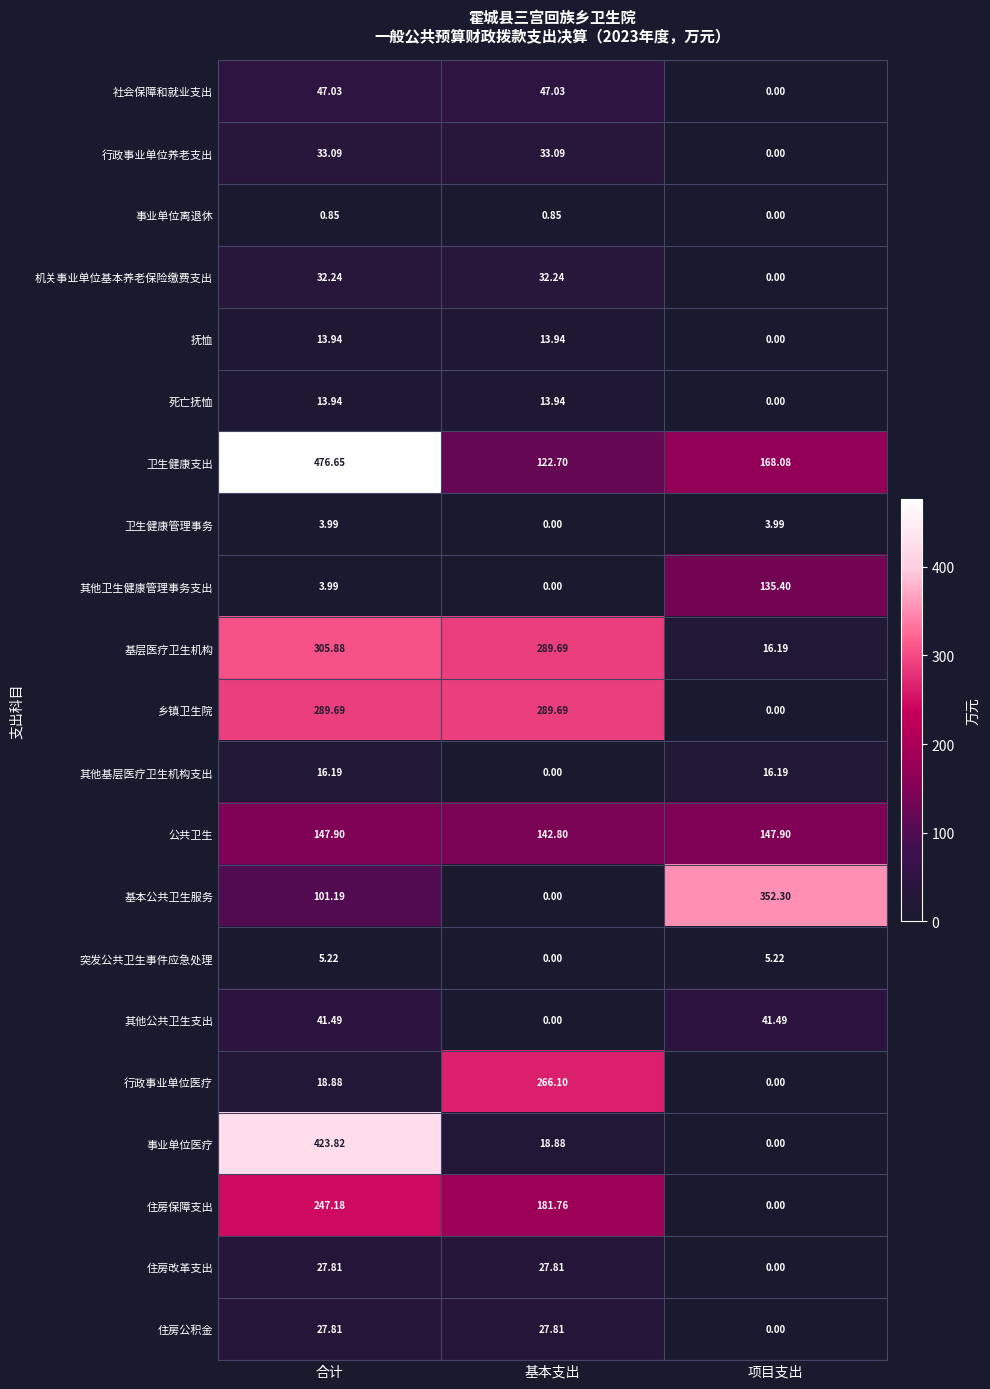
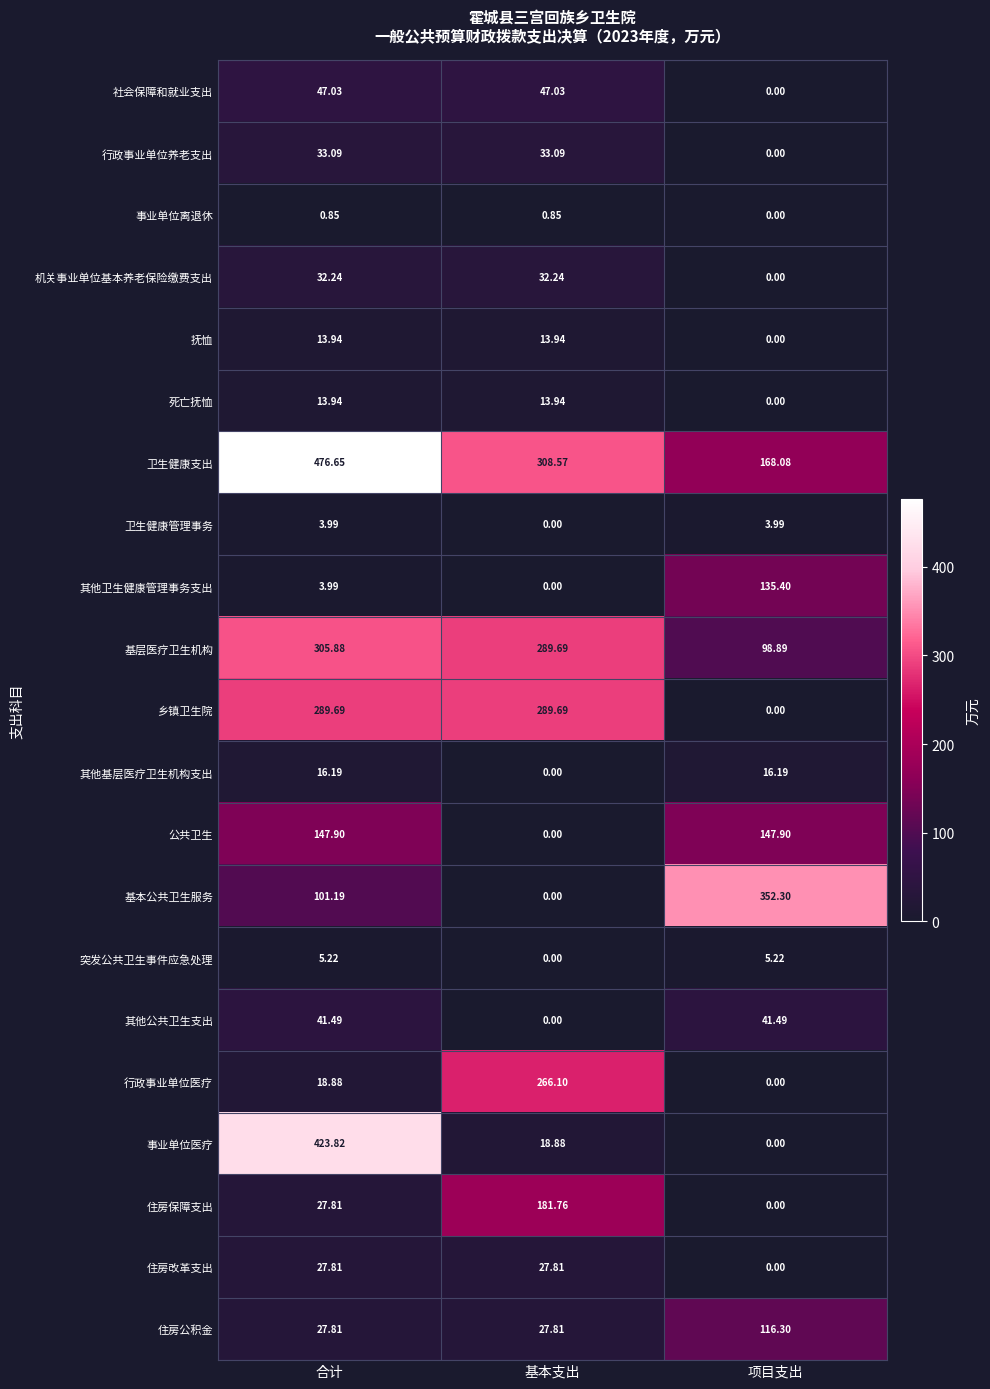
卫生健康支出, 基本支出: 122.70 -> 308.57
基层医疗卫生机构, 项目支出: 16.19 -> 98.89
公共卫生, 基本支出: 142.80 -> 0.00
住房保障支出, 合计: 247.18 -> 27.81
住房公积金, 项目支出: 0.00 -> 116.30
